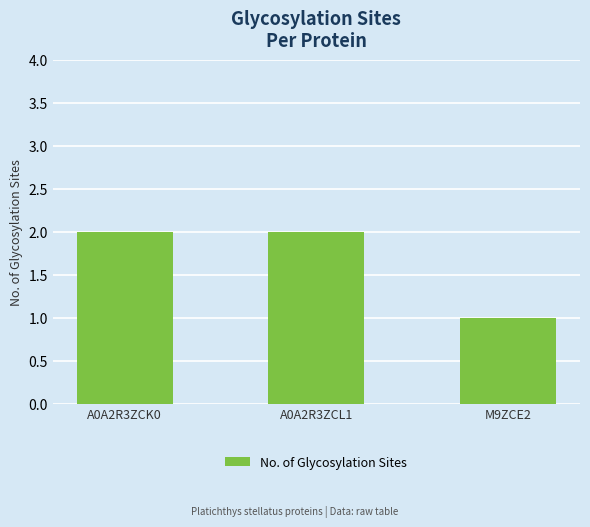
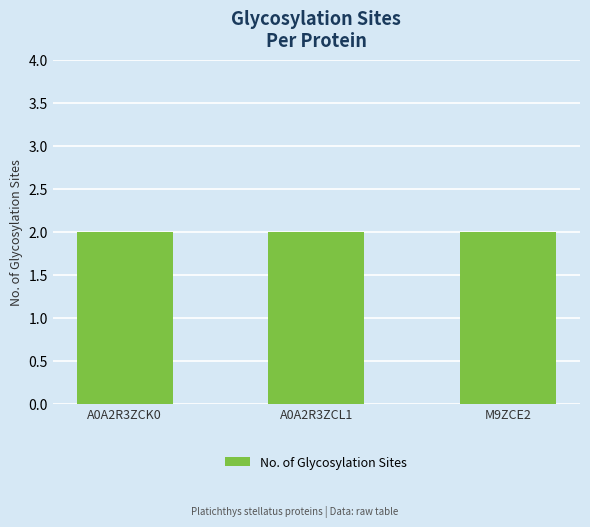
M9ZCE2: 1 -> 2
